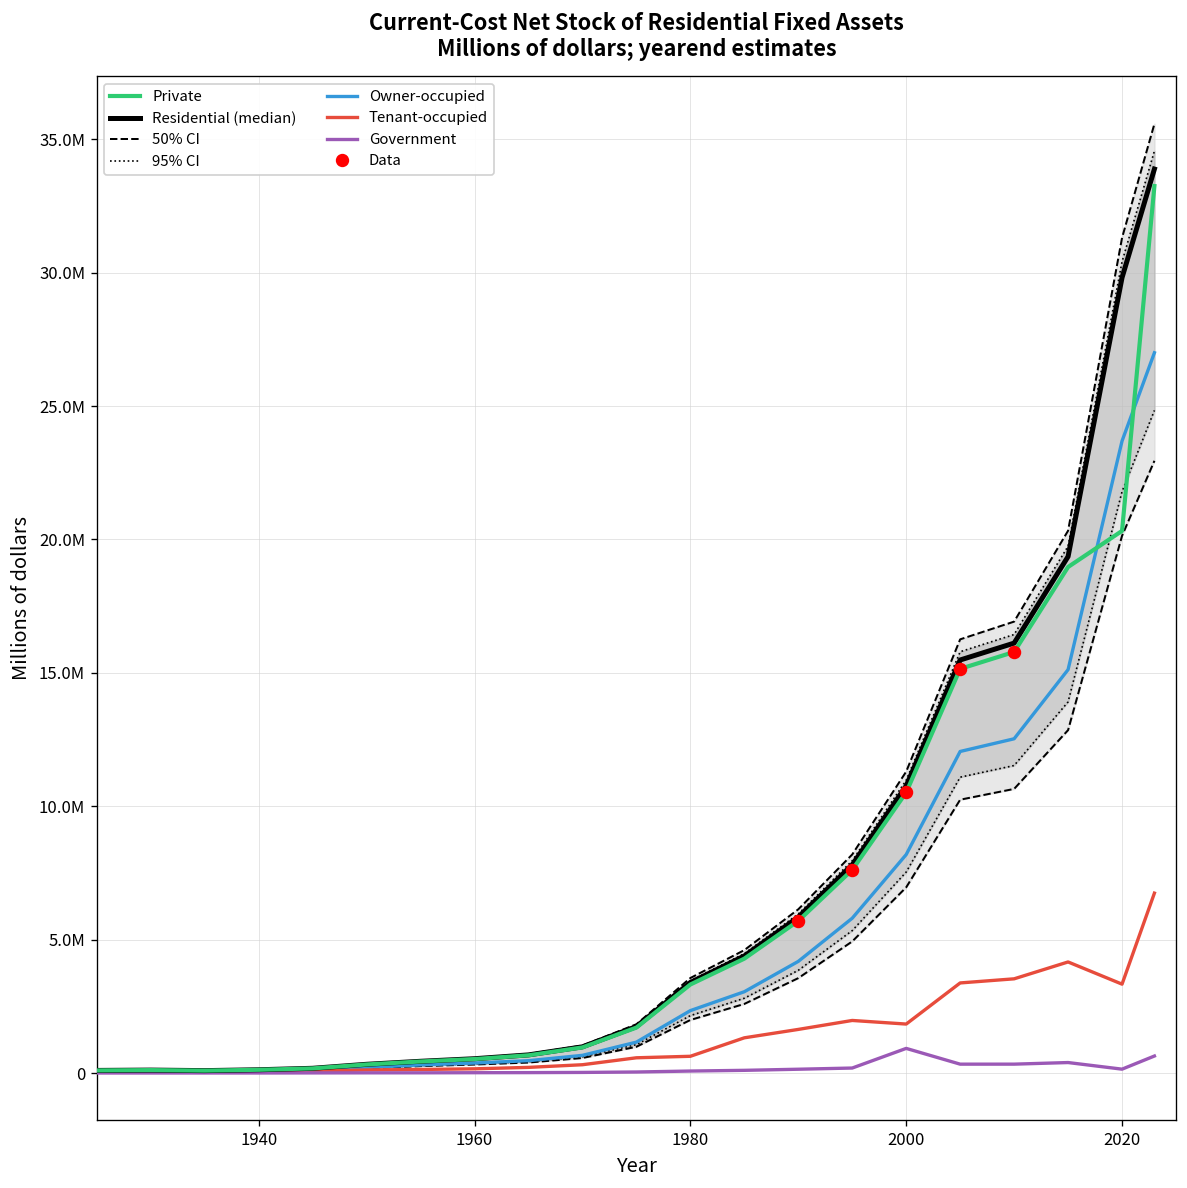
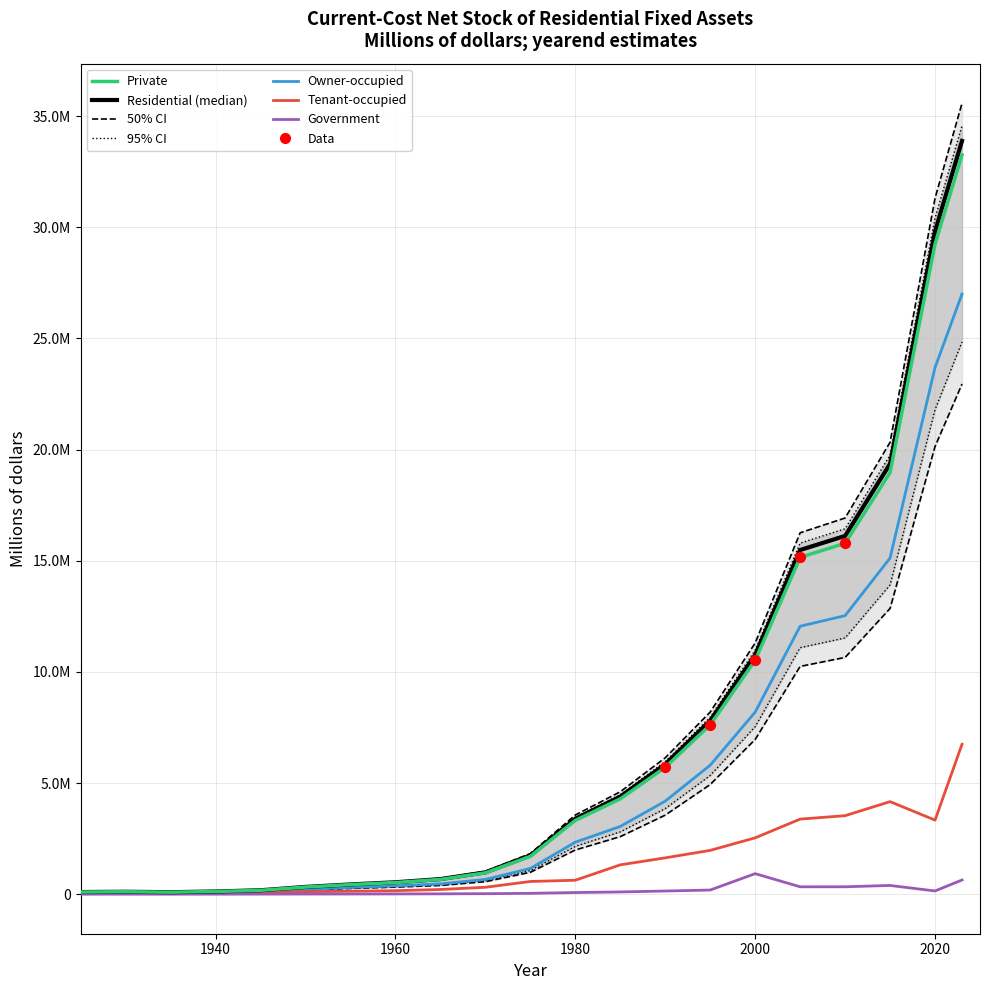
Tenant-occupied, 2000: 1800000 -> 2500000
Private, 2020: 20300000 -> 29200000
